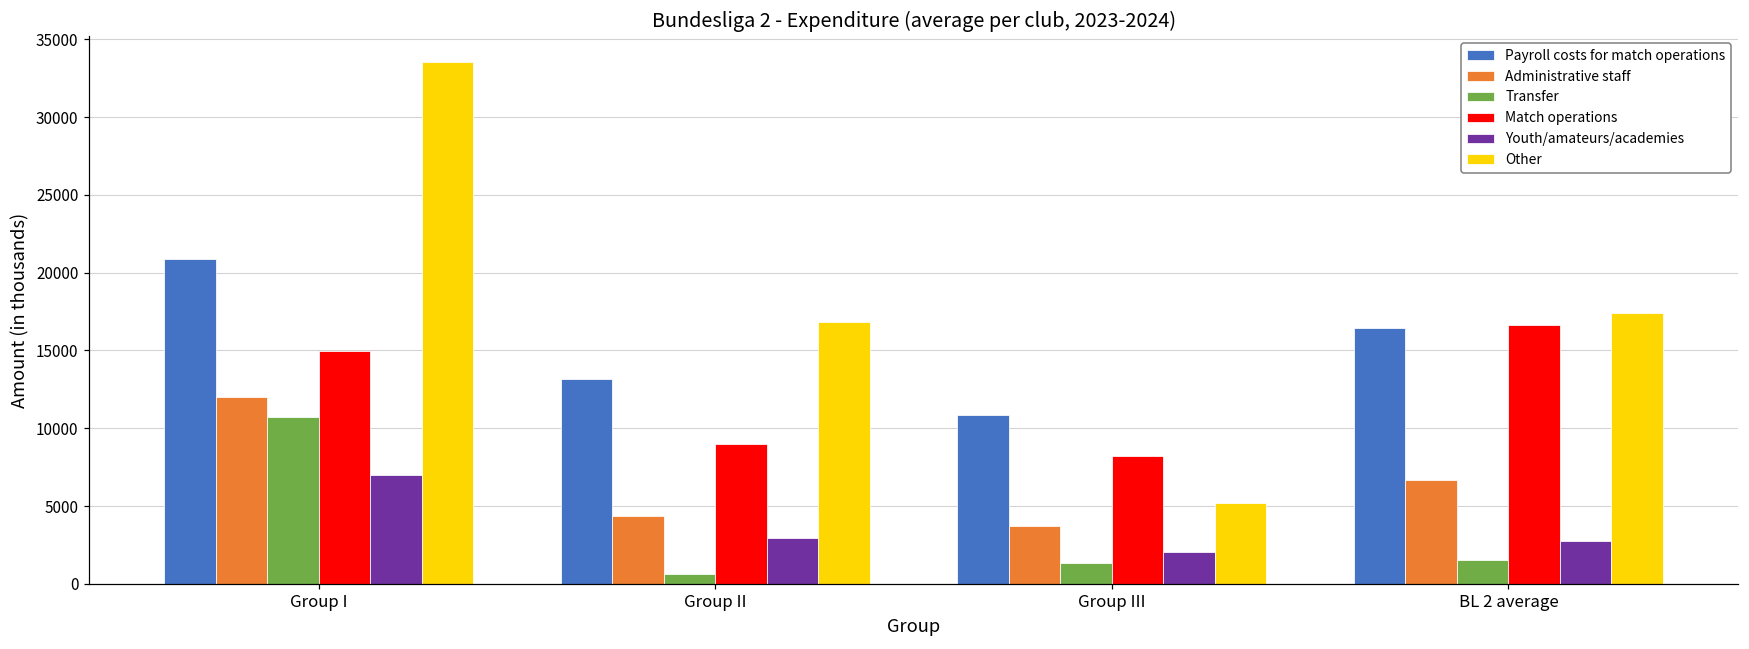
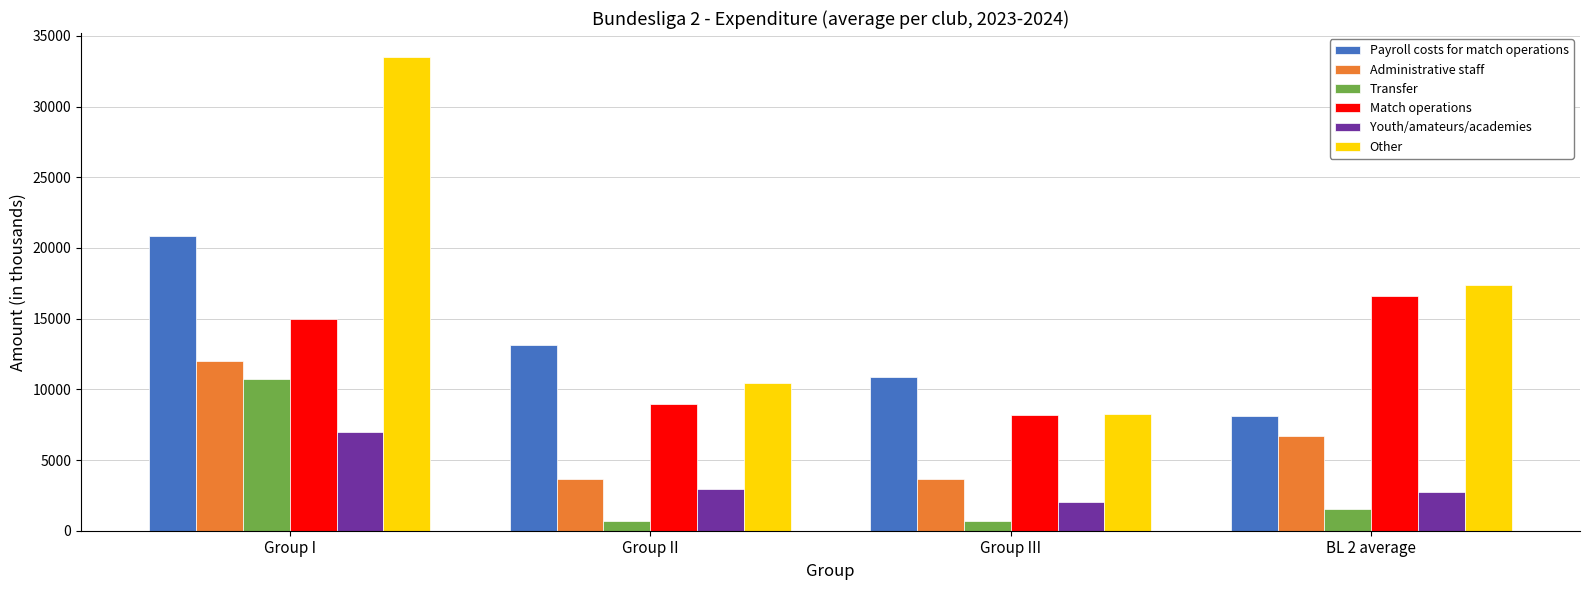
Administrative staff, Group II: 4400 -> 3700
Other, Group II: 16900 -> 10500
Transfer, Group III: 1300 -> 700
Other, Group III: 5200 -> 8200
Payroll costs for match operations, BL 2 average: 16400 -> 8100
